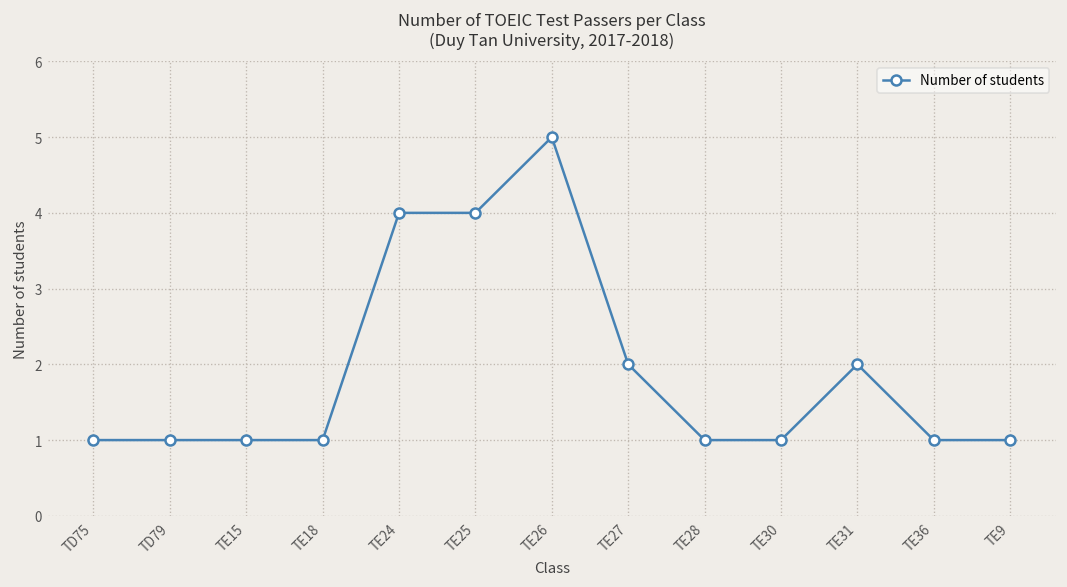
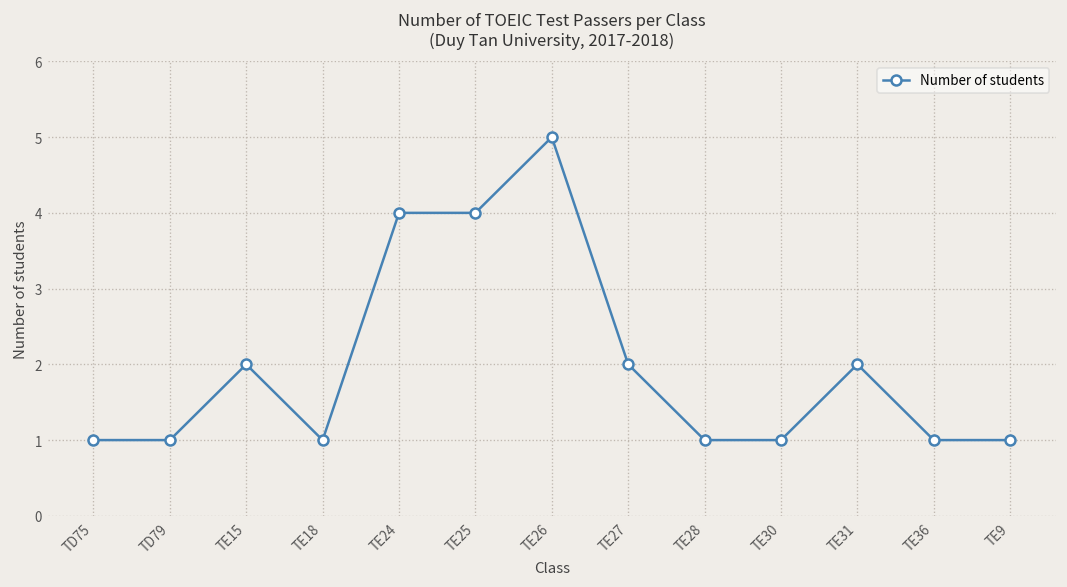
TE15: 1 -> 2
